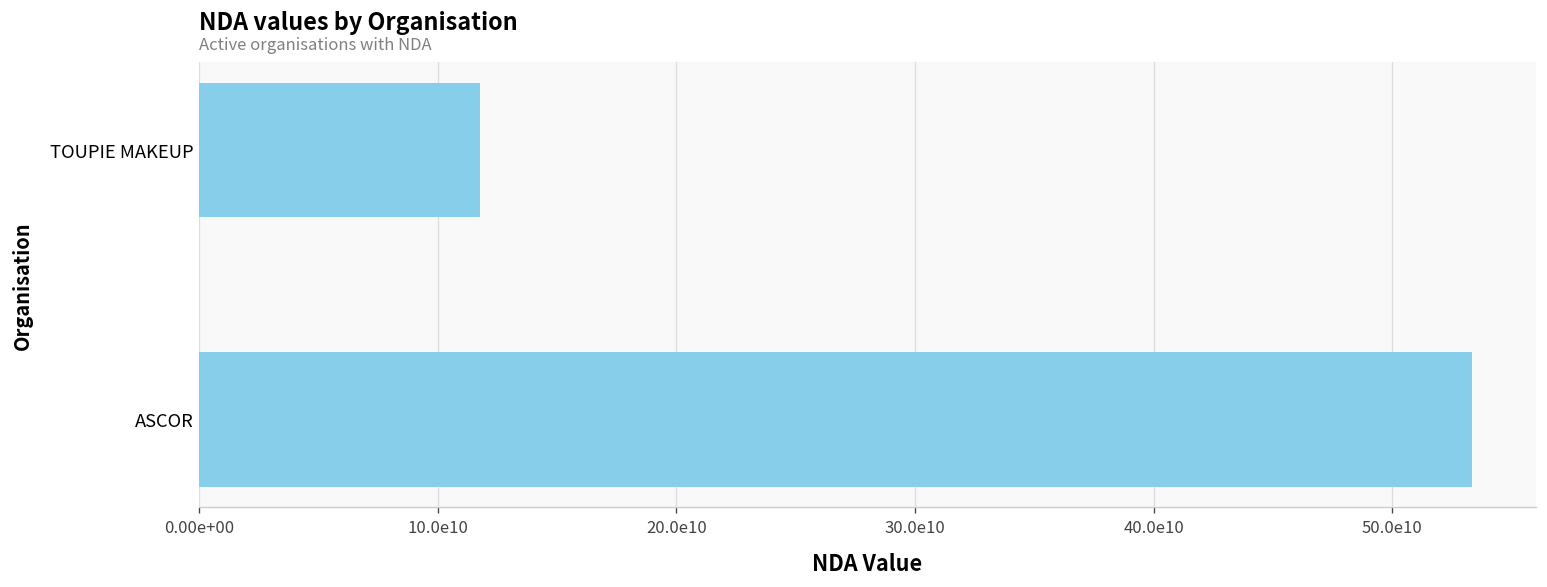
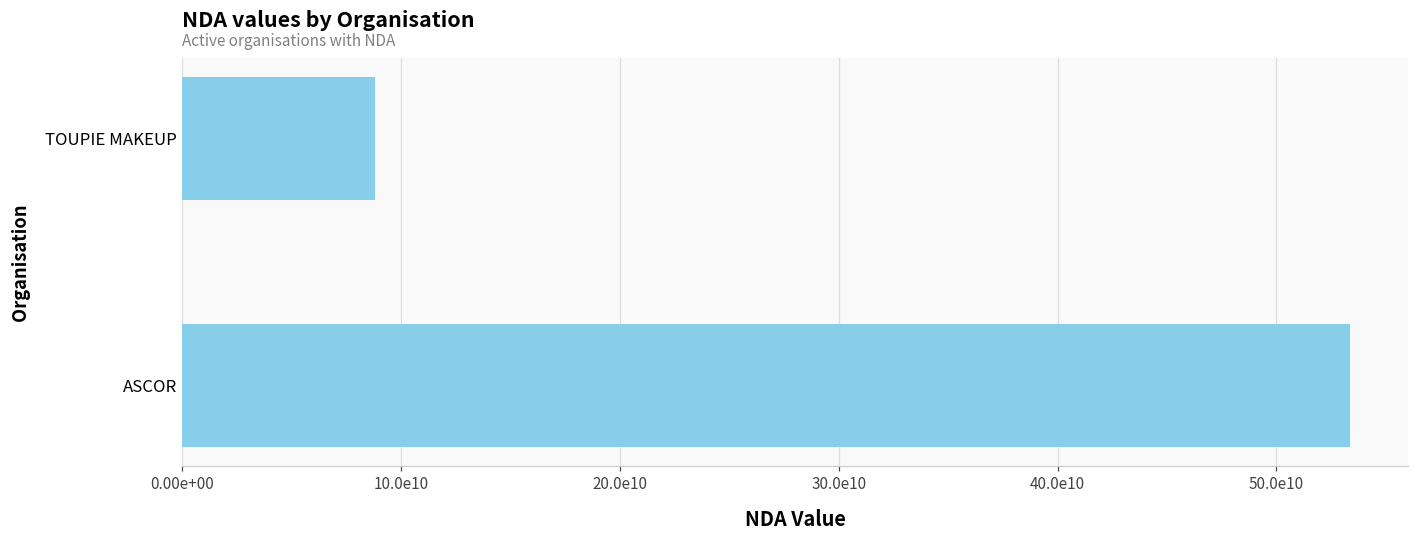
TOUPIE MAKEUP: 118000000000 -> 88000000000
